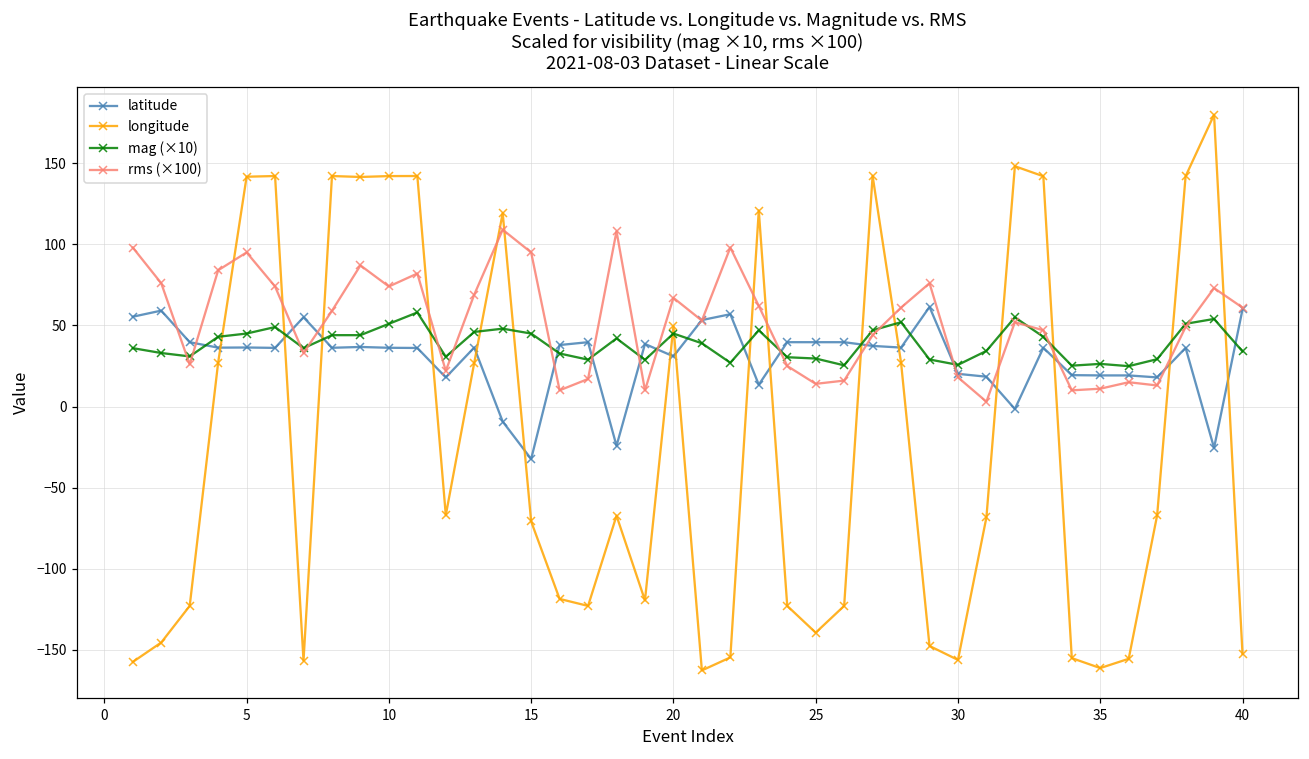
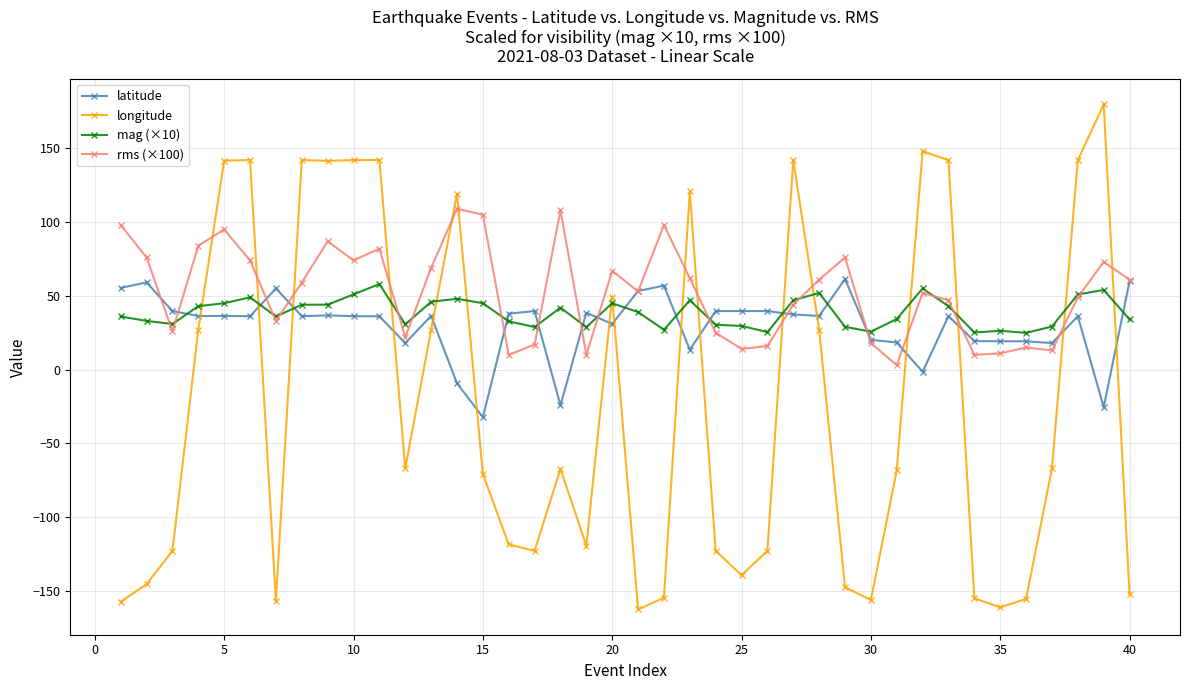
rms (×100), 15: 95 -> 105
